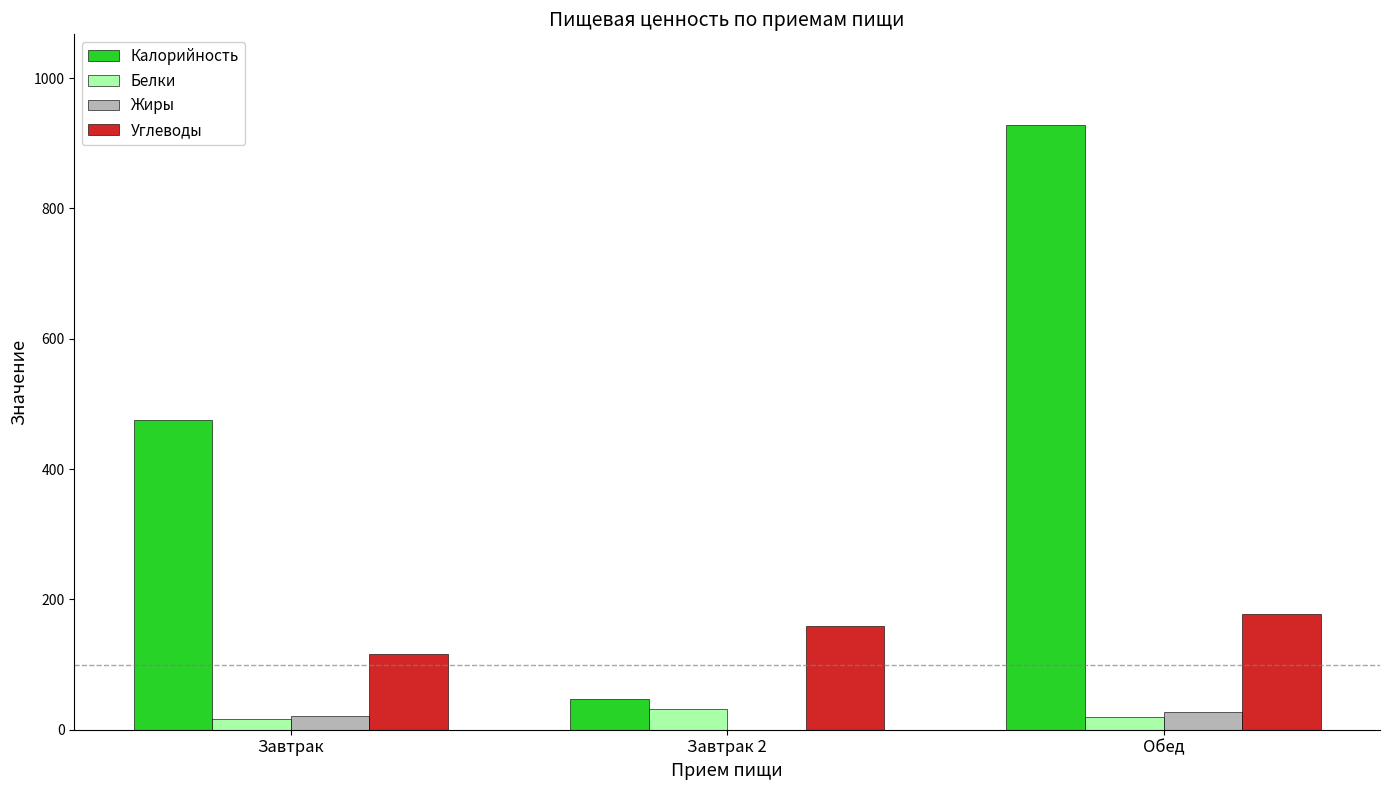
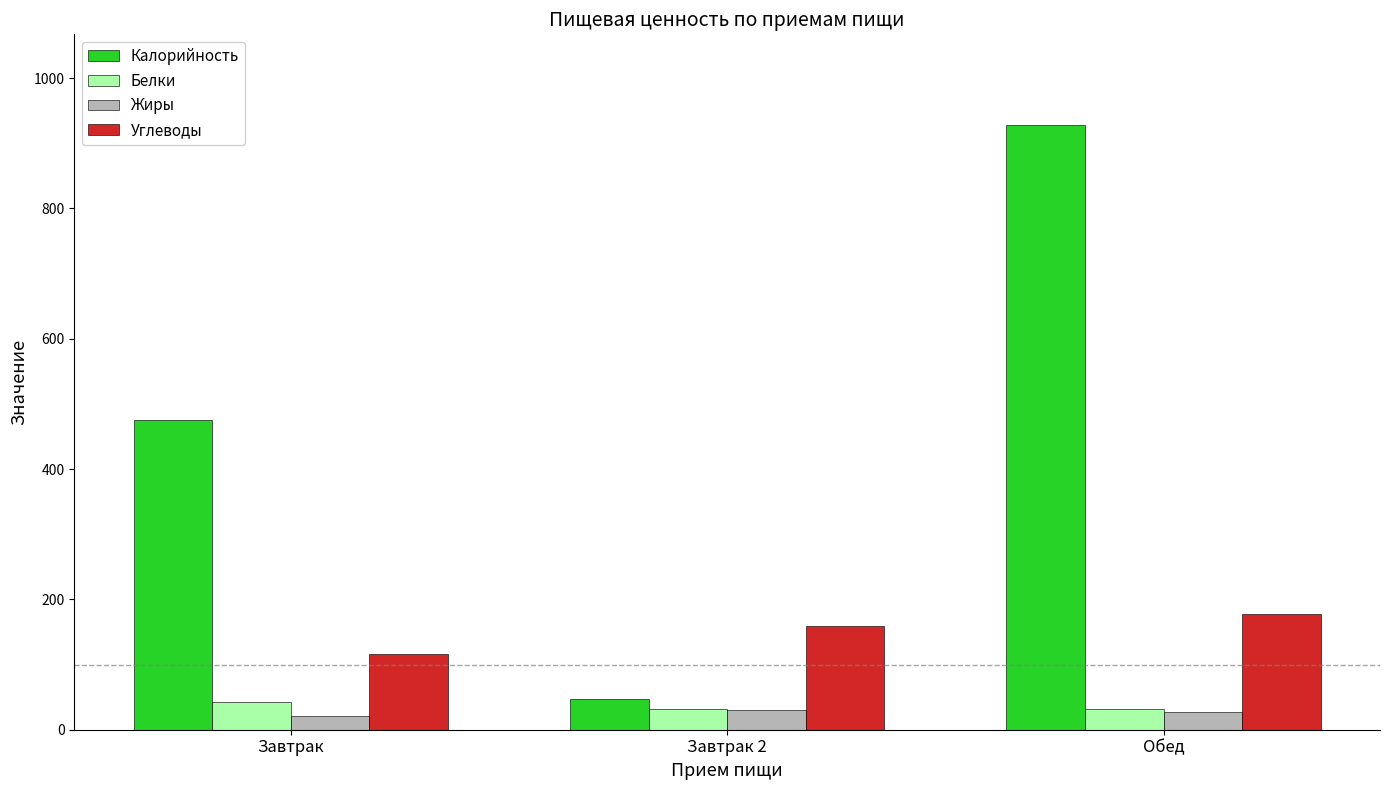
Белки, Завтрак: 20 -> 40
Жиры, Завтрак 2: 0 -> 30
Белки, Обед: 20 -> 30
